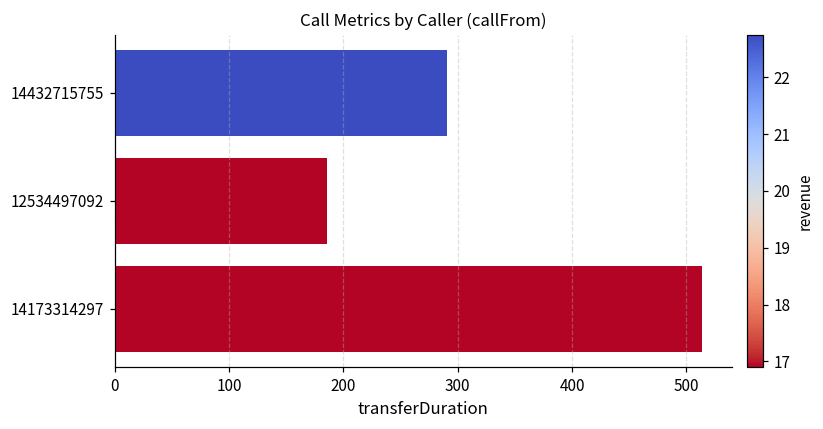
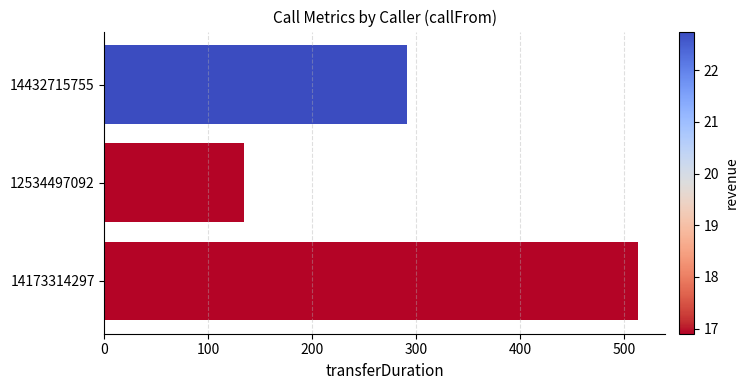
12534497092: 186 -> 134
